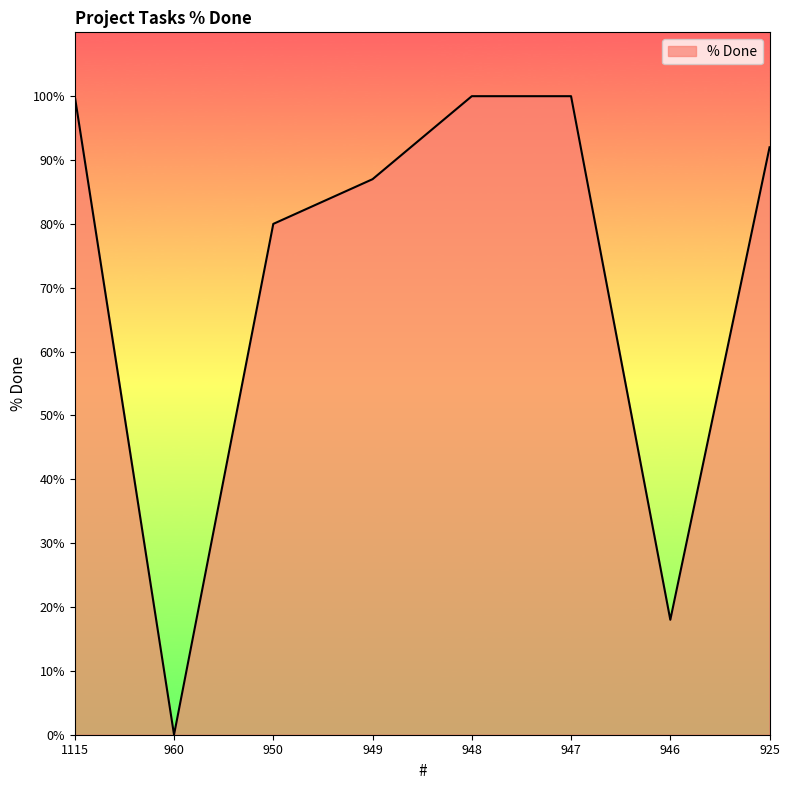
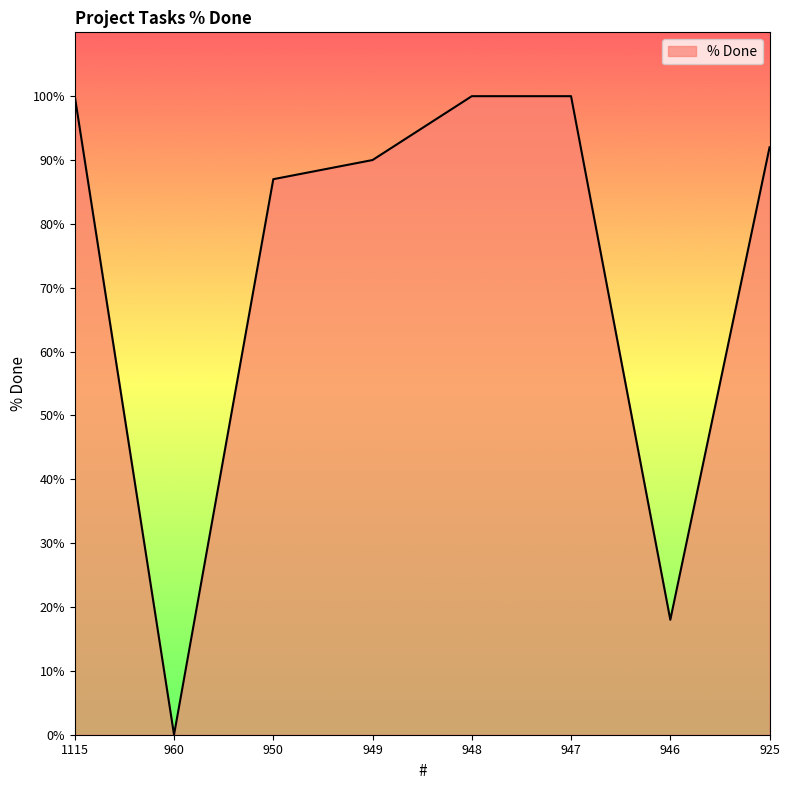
950: 80% -> 87%
949: 87% -> 90%
